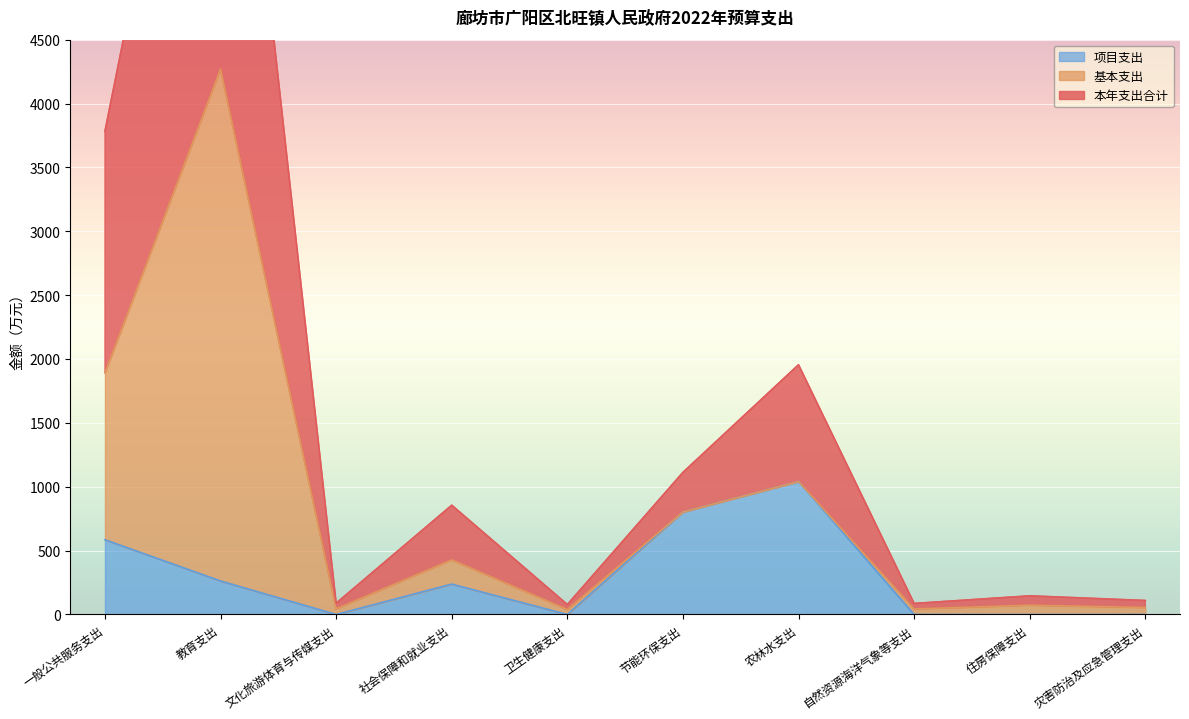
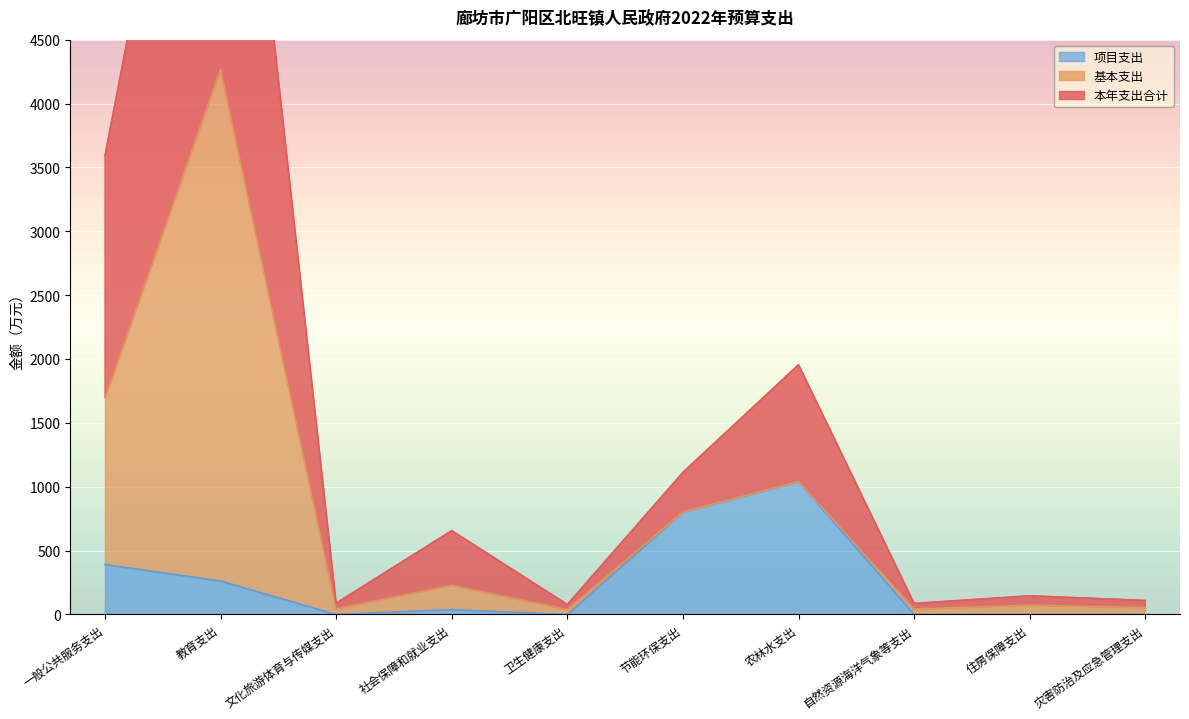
项目支出, 一般公共服务支出: 590 -> 390
项目支出, 社会保障和就业支出: 240 -> 40
